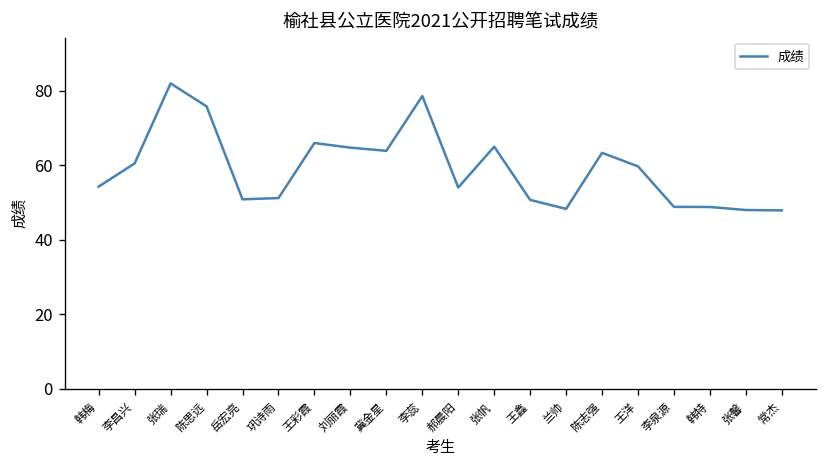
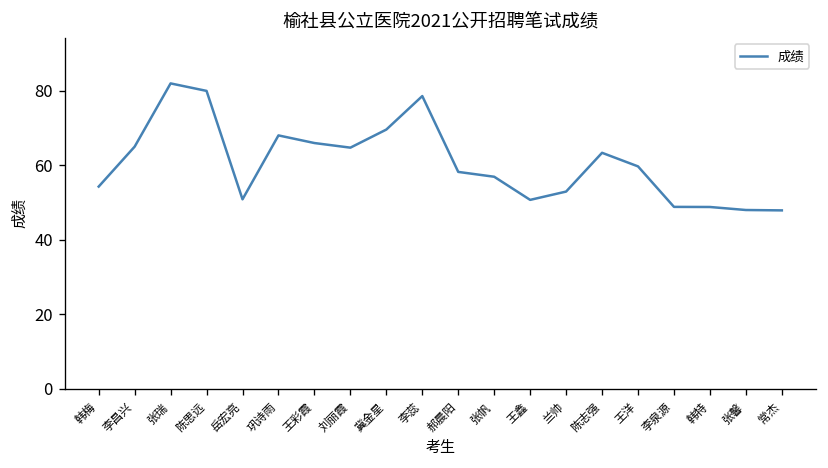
李昌兴: 61 -> 65
陈思远: 76 -> 80
巩诗雨: 51 -> 68
冀金星: 64 -> 70
郝晨阳: 54 -> 58
张帆: 65 -> 57
兰帅: 48 -> 53
